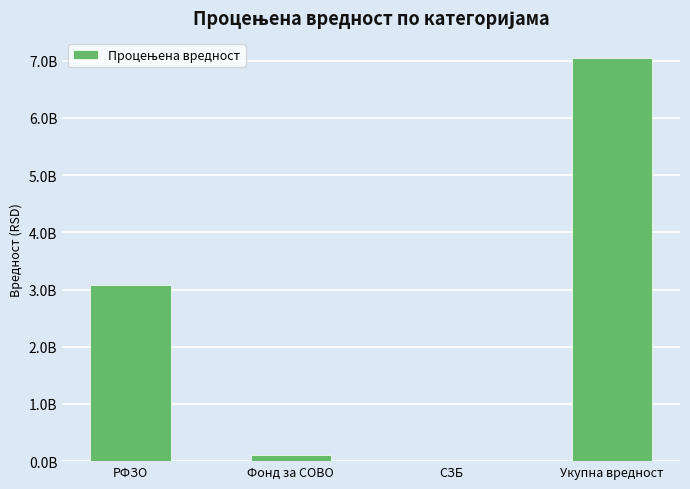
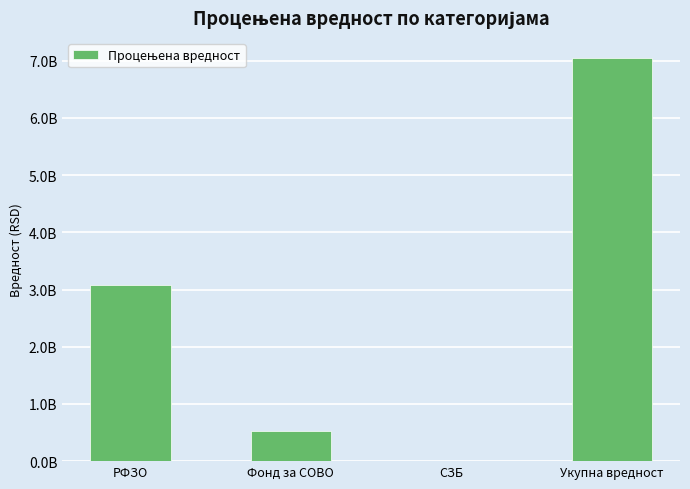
Фонд за СОВО: 100000000 -> 500000000
